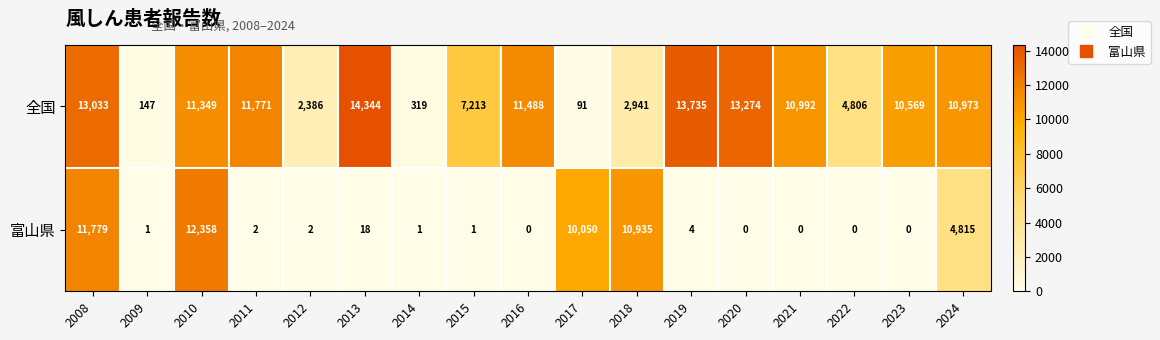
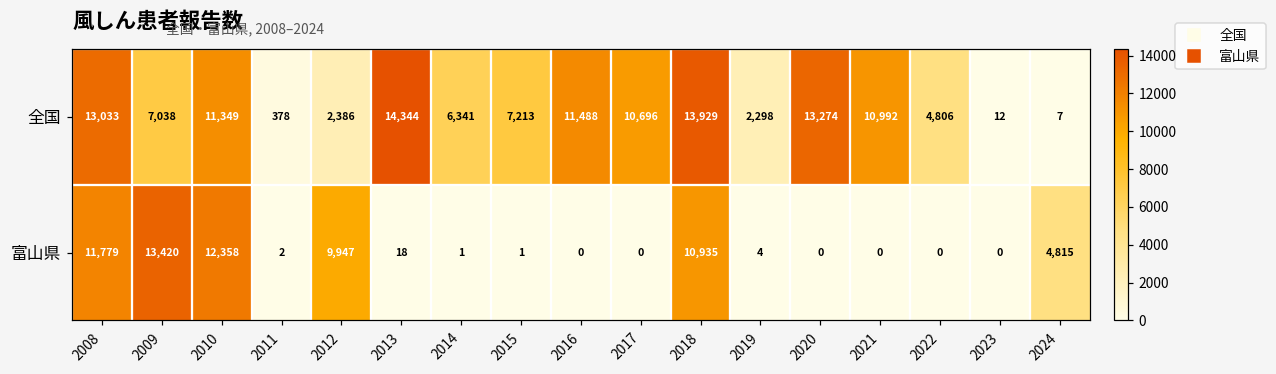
全国, 2009: 147 -> 7,038
全国, 2011: 11,771 -> 378
全国, 2014: 319 -> 6,341
全国, 2017: 91 -> 10,696
全国, 2018: 2,941 -> 13,929
全国, 2019: 13,735 -> 2,298
全国, 2023: 10,569 -> 12
全国, 2024: 10,973 -> 7
富山県, 2009: 1 -> 13,420
富山県, 2012: 2 -> 9,947
富山県, 2017: 10,050 -> 0
